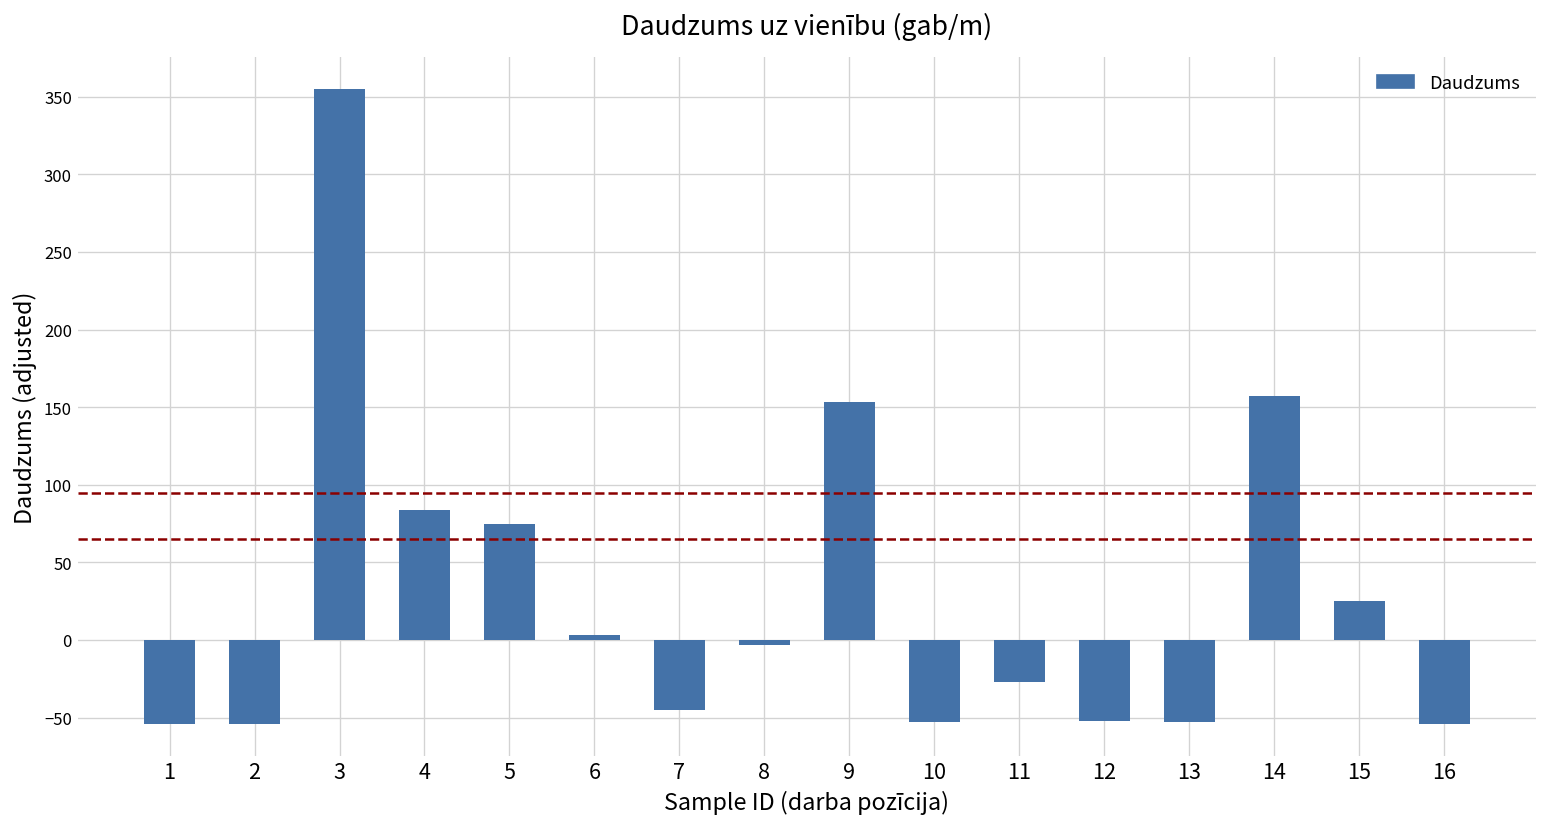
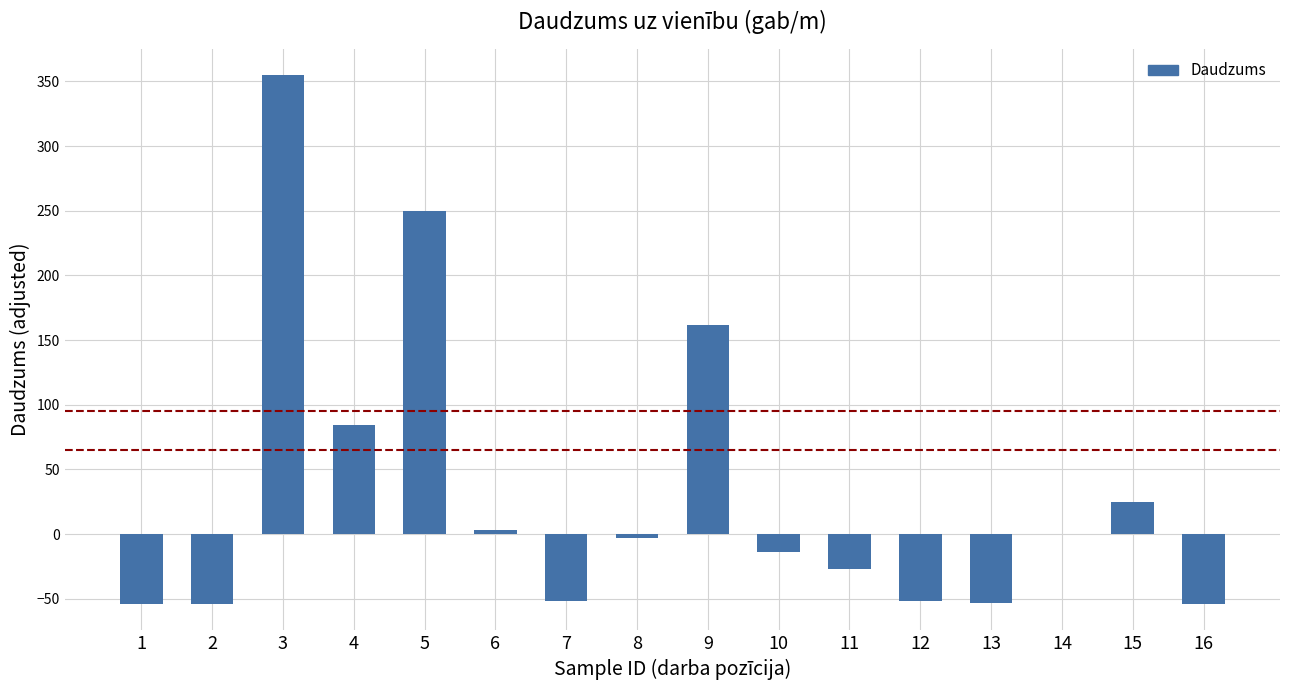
5: 75 -> 250
7: -45 -> -52
9: 153 -> 162
10: -53 -> -14
14: 157 -> 0
